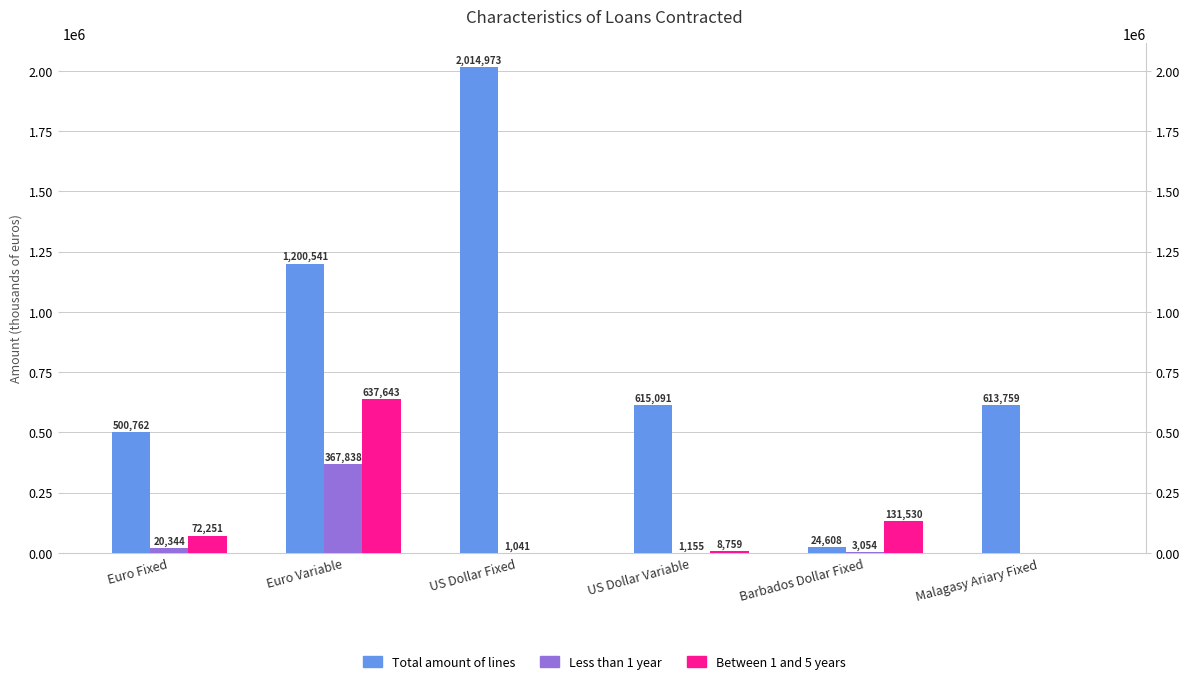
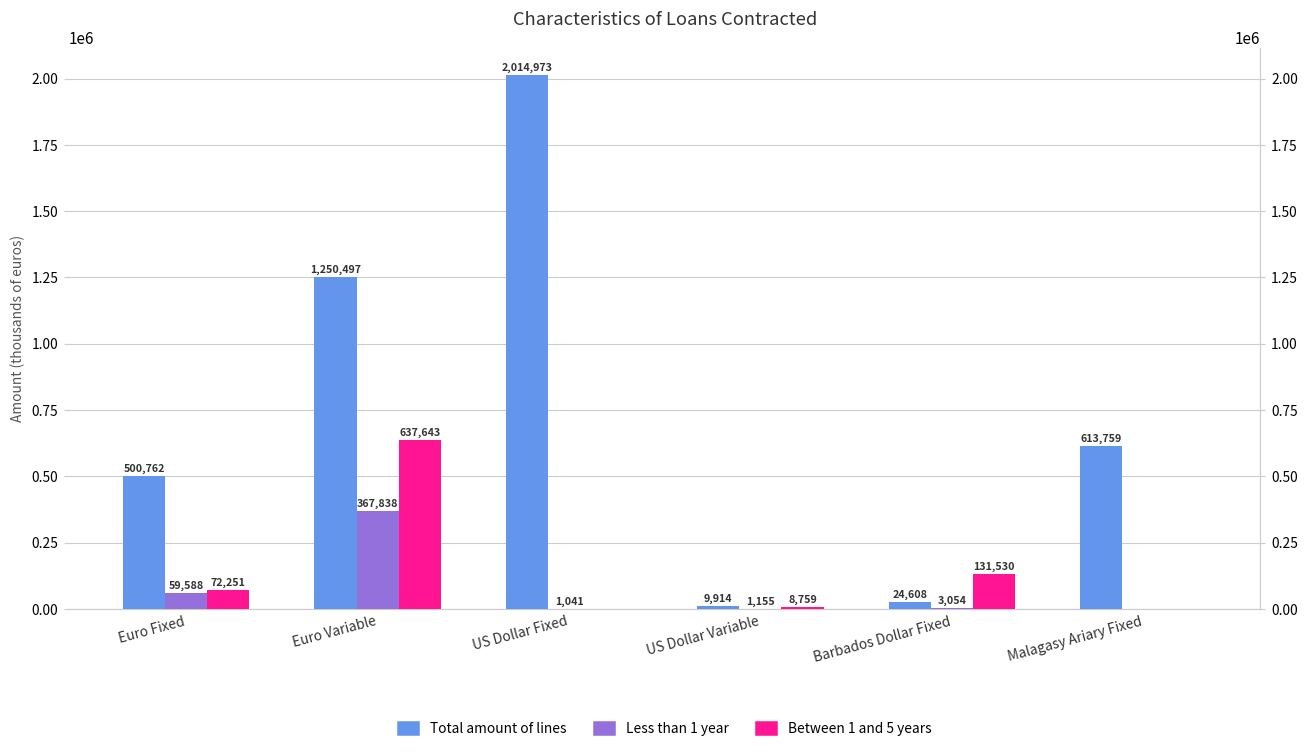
Less than 1 year, Euro Fixed: 20,344 -> 59,588
Total amount of lines, Euro Variable: 1,200,541 -> 1,250,497
Total amount of lines, US Dollar Variable: 615,091 -> 9,914
